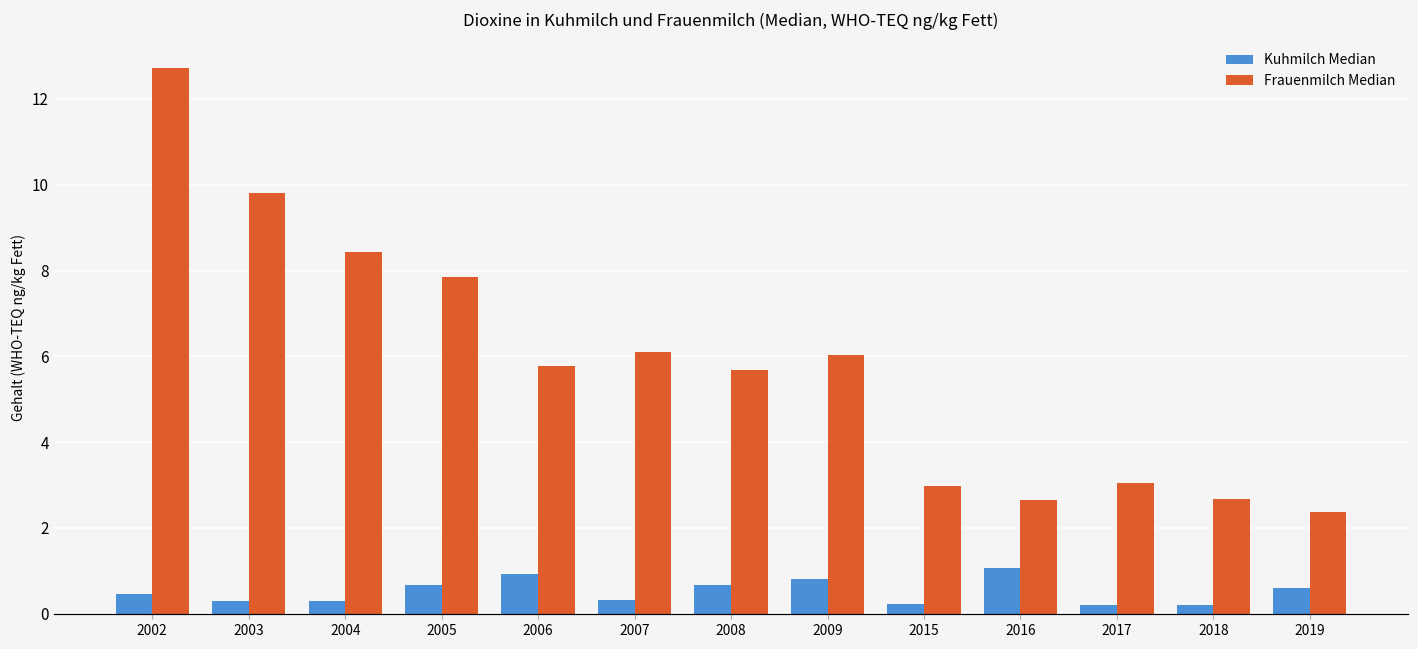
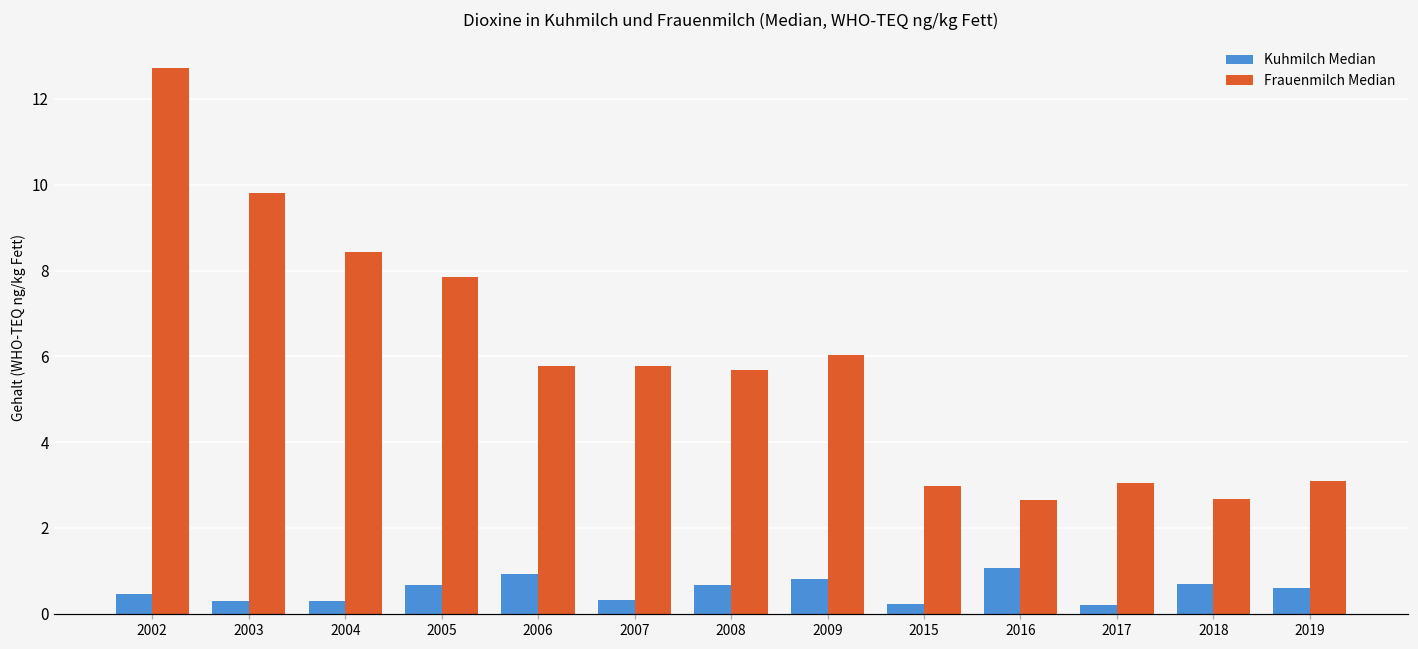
Frauenmilch Median, 2007: 6.1 -> 5.8
Kuhmilch Median, 2018: 0.2 -> 0.7
Frauenmilch Median, 2019: 2.4 -> 3.1
